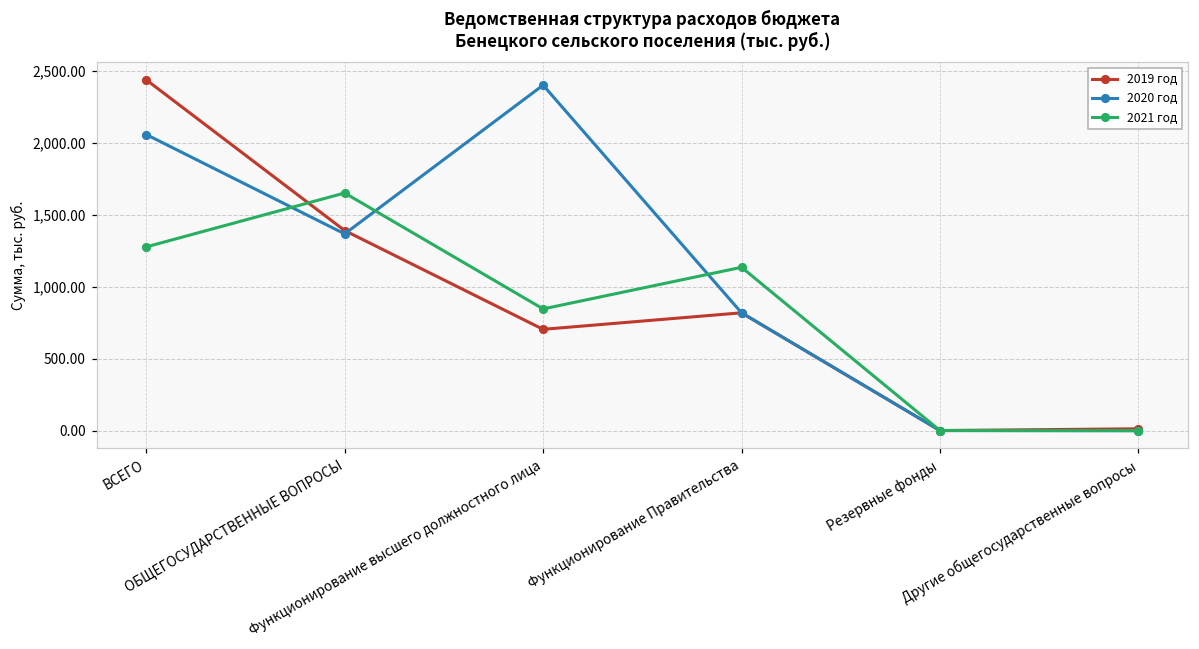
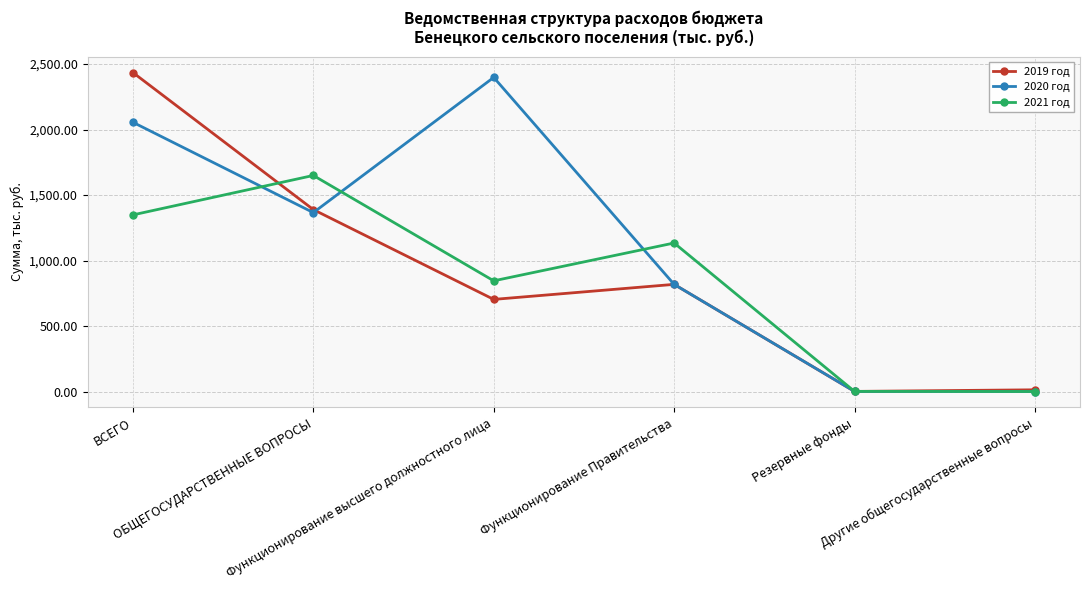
2021 год, ВСЕГО: 1,280 -> 1,350
